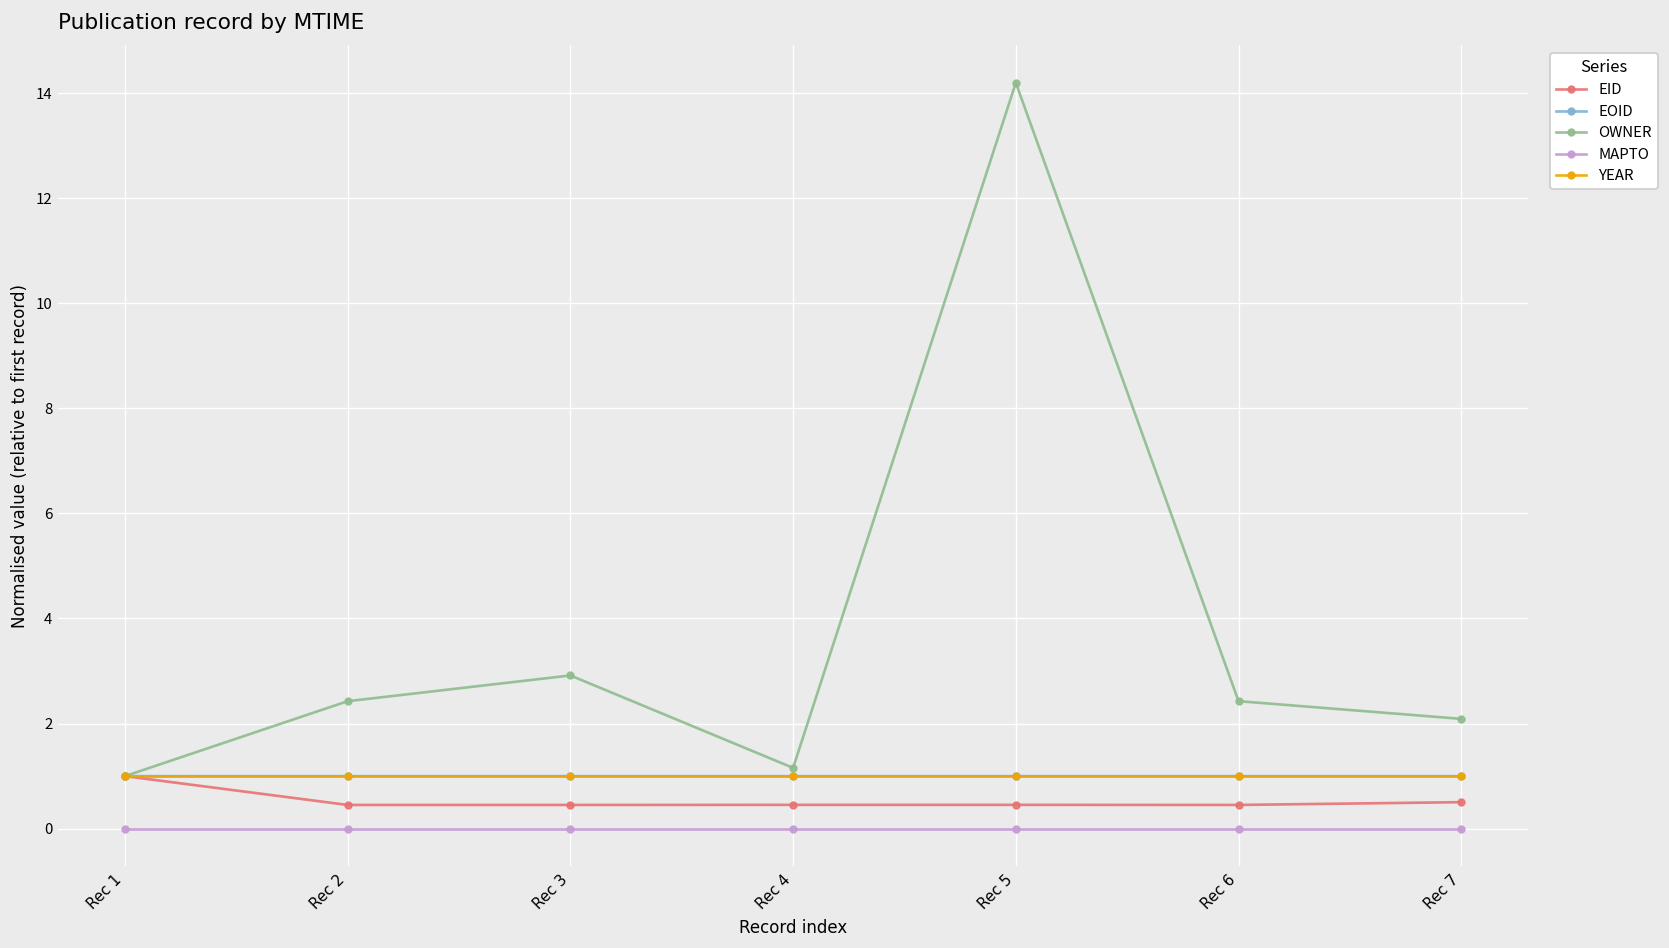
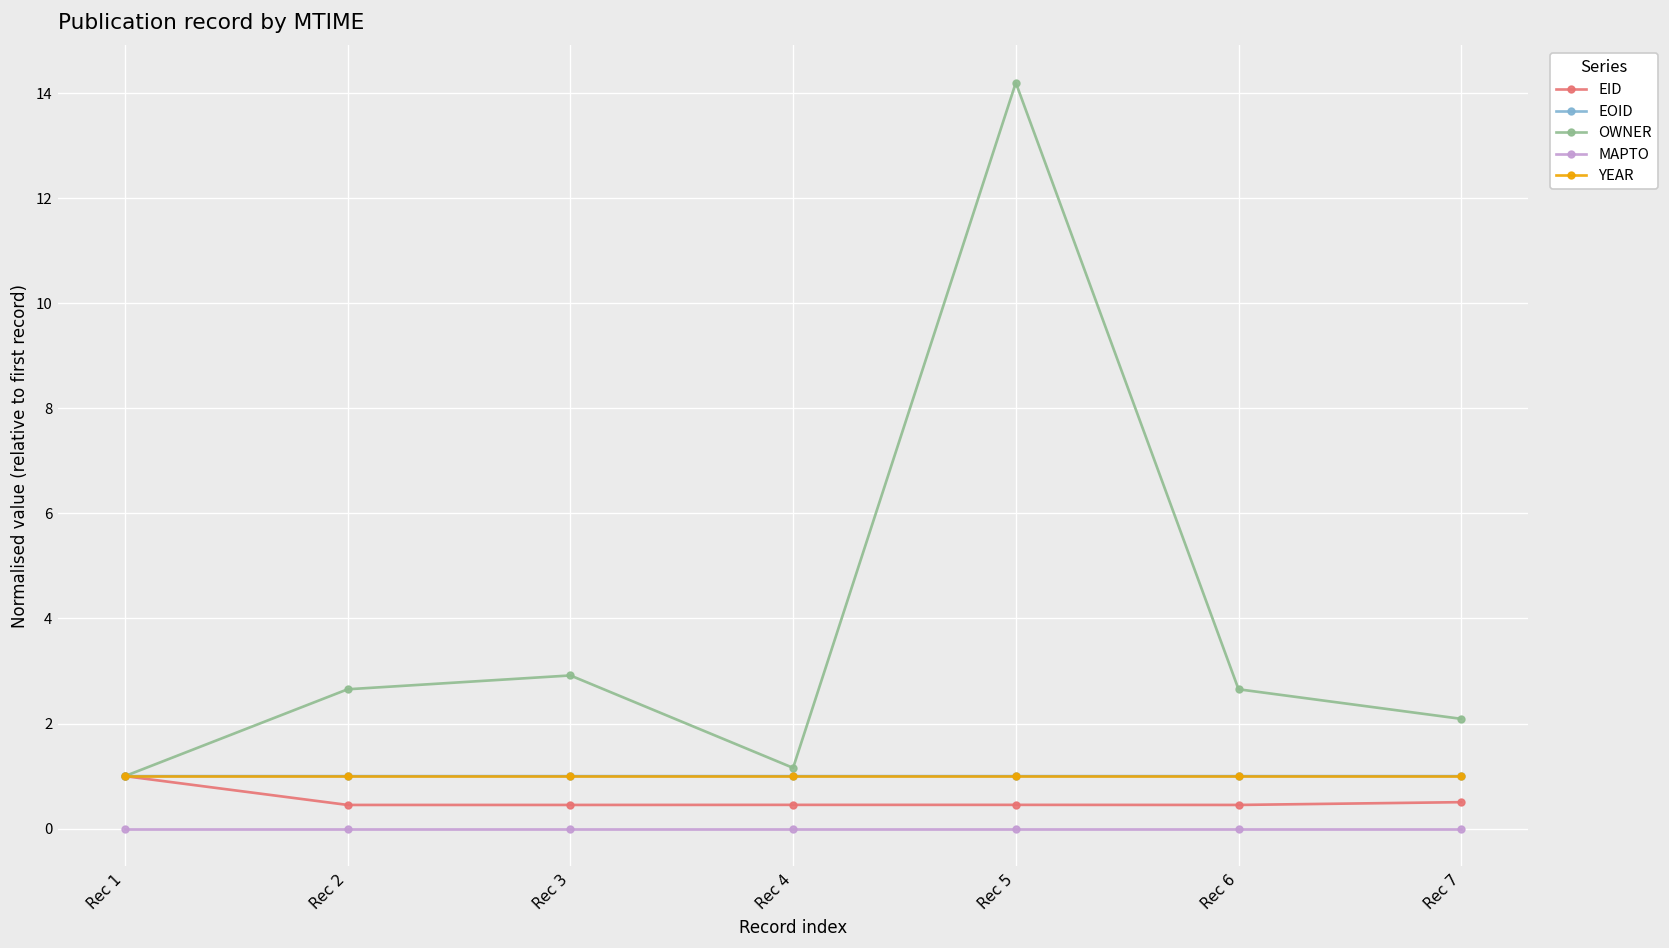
OWNER, Rec 2: 2.4 -> 2.7
OWNER, Rec 6: 2.4 -> 2.7
